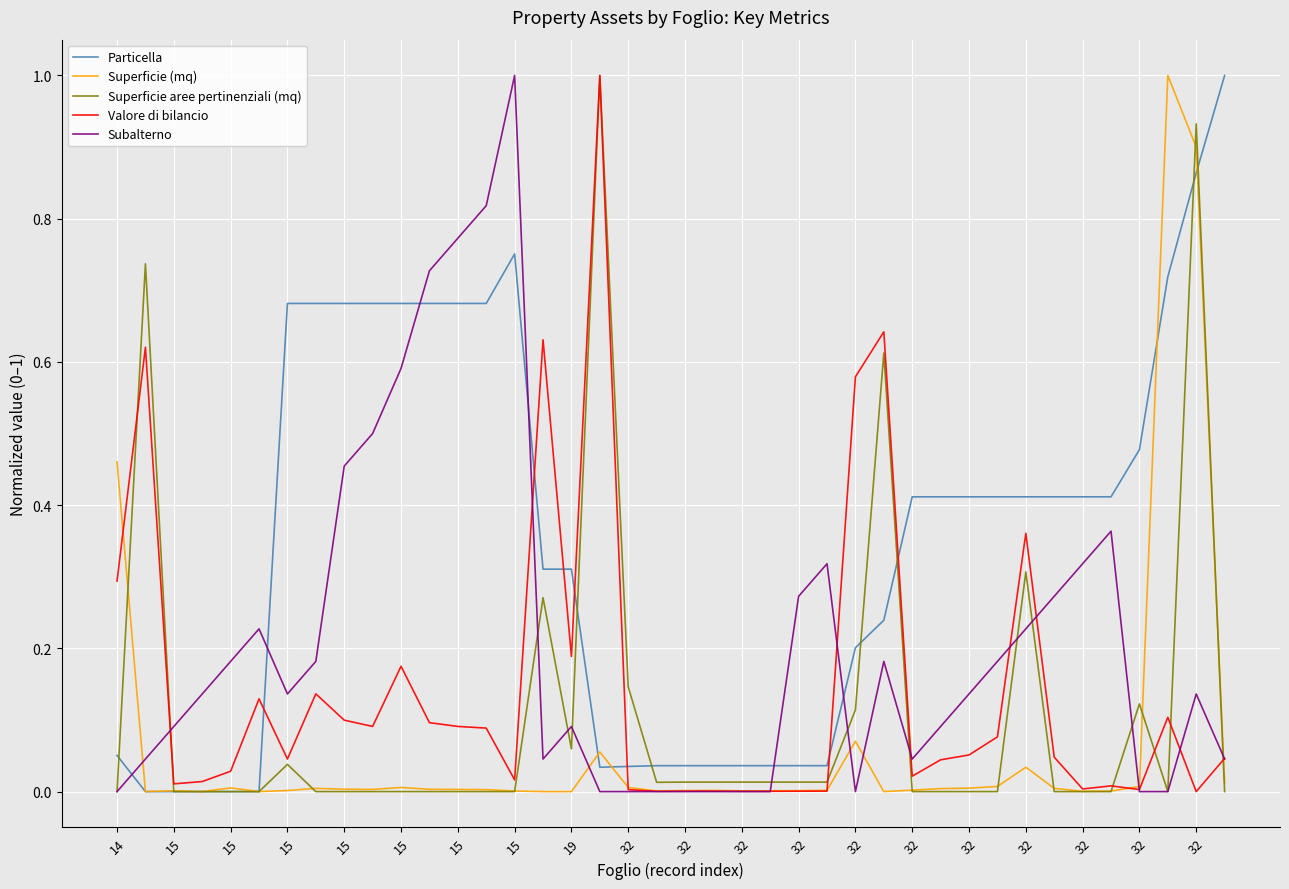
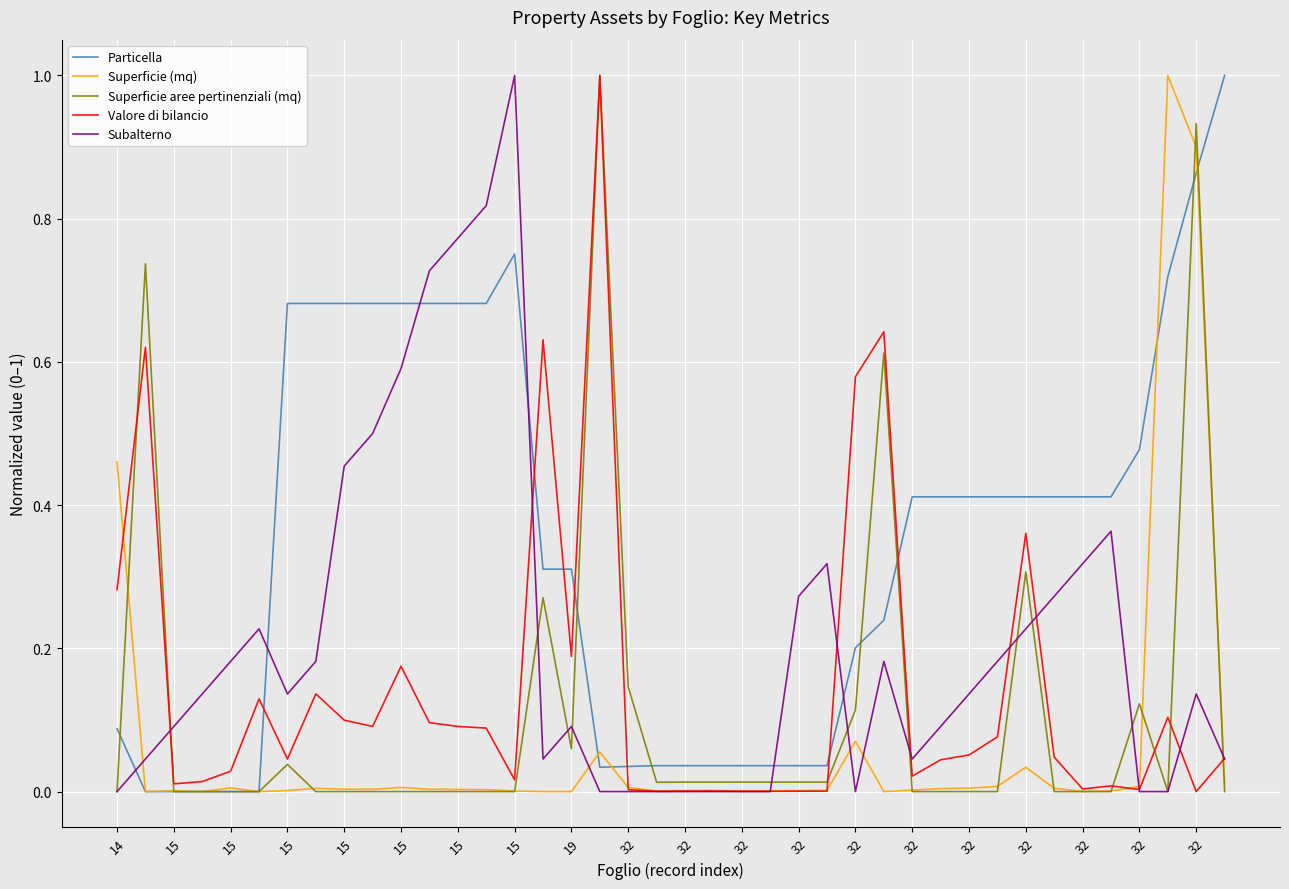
Particella, 14: 0.05 -> 0.09
Valore di bilancio, 14: 0.29 -> 0.28
